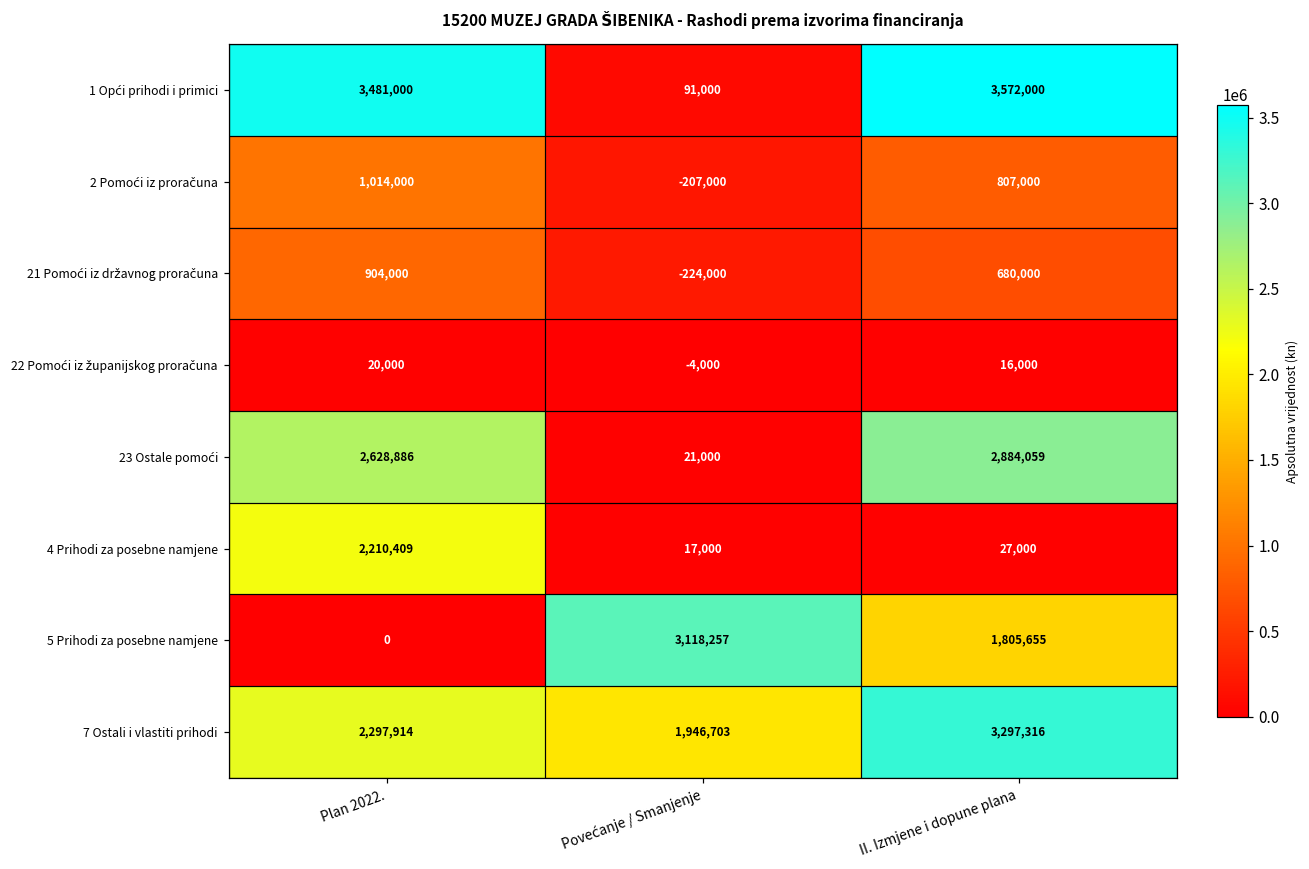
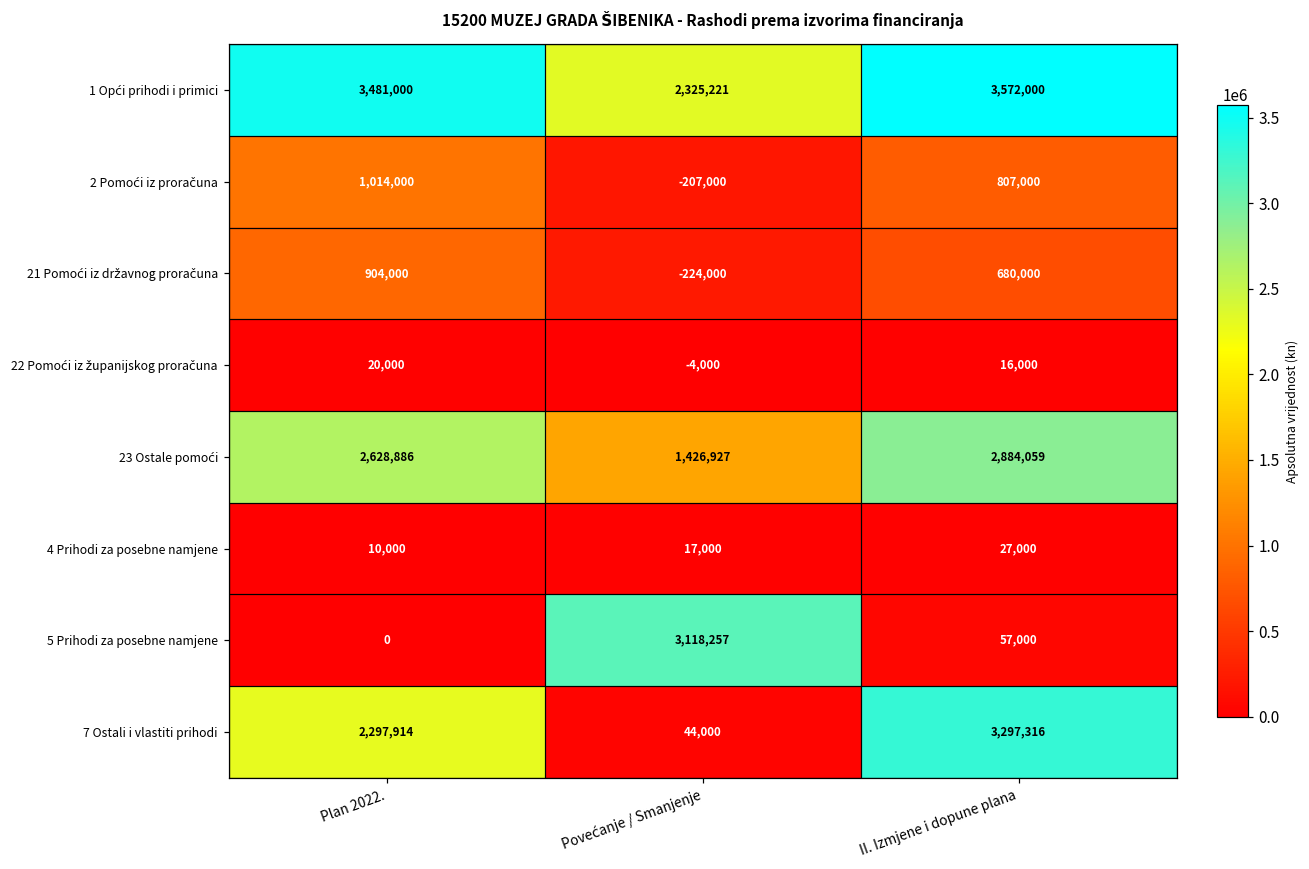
1 Opći prihodi i primici, Povećanje / Smanjenje: 91,000 -> 2,325,221
23 Ostale pomoći, Povećanje / Smanjenje: 21,000 -> 1,426,927
4 Prihodi za posebne namjene, Plan 2022.: 2,210,409 -> 10,000
5 Prihodi za posebne namjene, II. Izmjene i dopune plana: 1,805,655 -> 57,000
7 Ostali i vlastiti prihodi, Povećanje / Smanjenje: 1,946,703 -> 44,000
